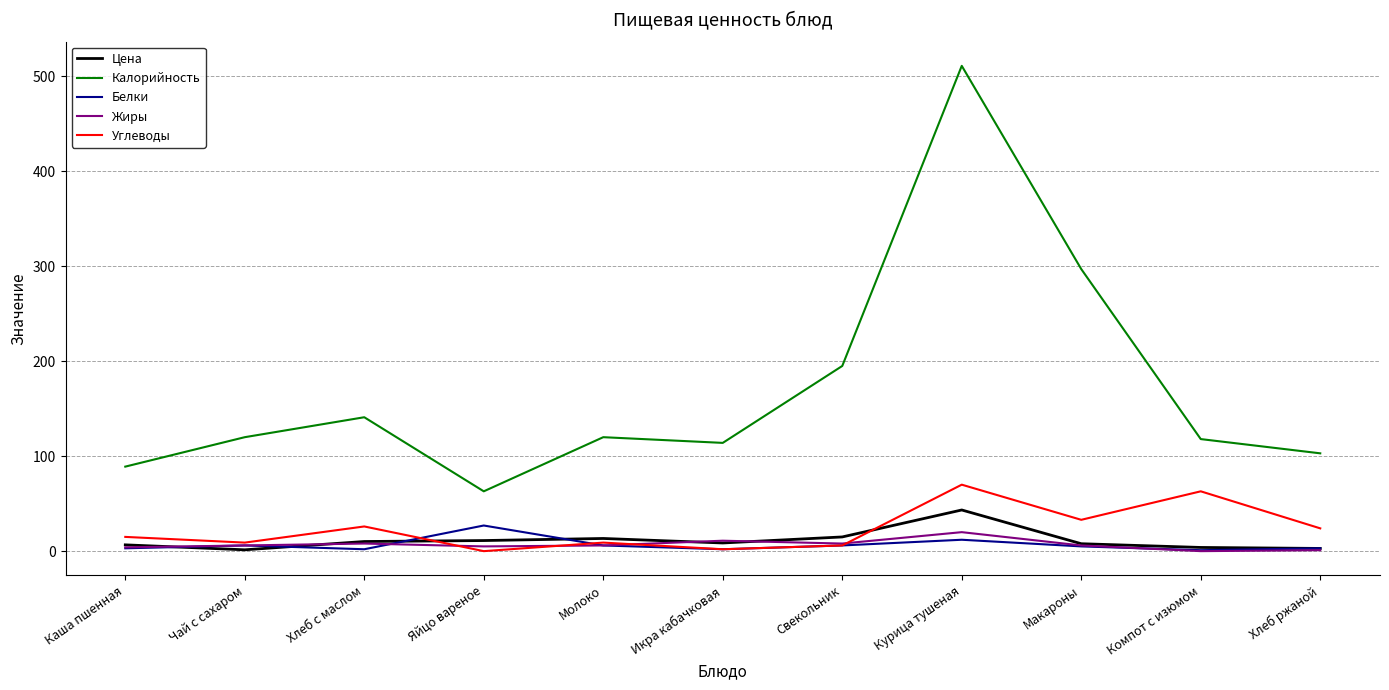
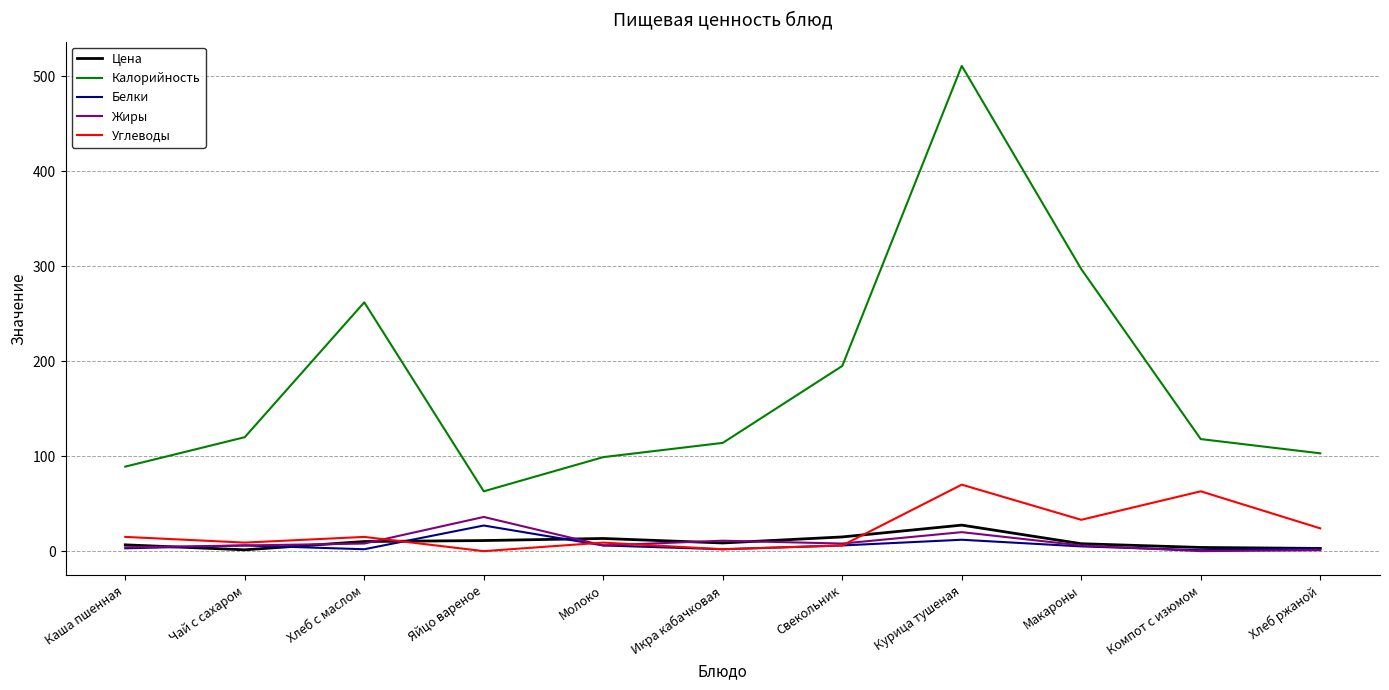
Калорийность, Хлеб с маслом: 140 -> 260
Углеводы, Хлеб с маслом: 30 -> 20
Жиры, Яйцо вареное: 10 -> 40
Калорийность, Молоко: 120 -> 100
Цена, Курица тушеная: 40 -> 30
